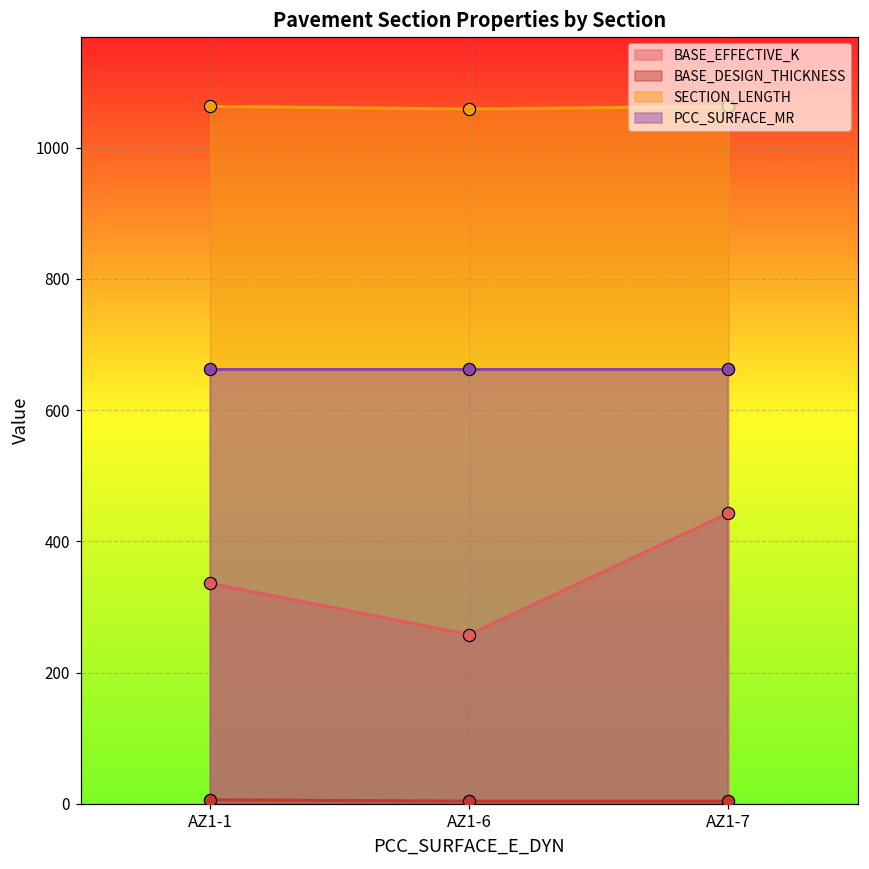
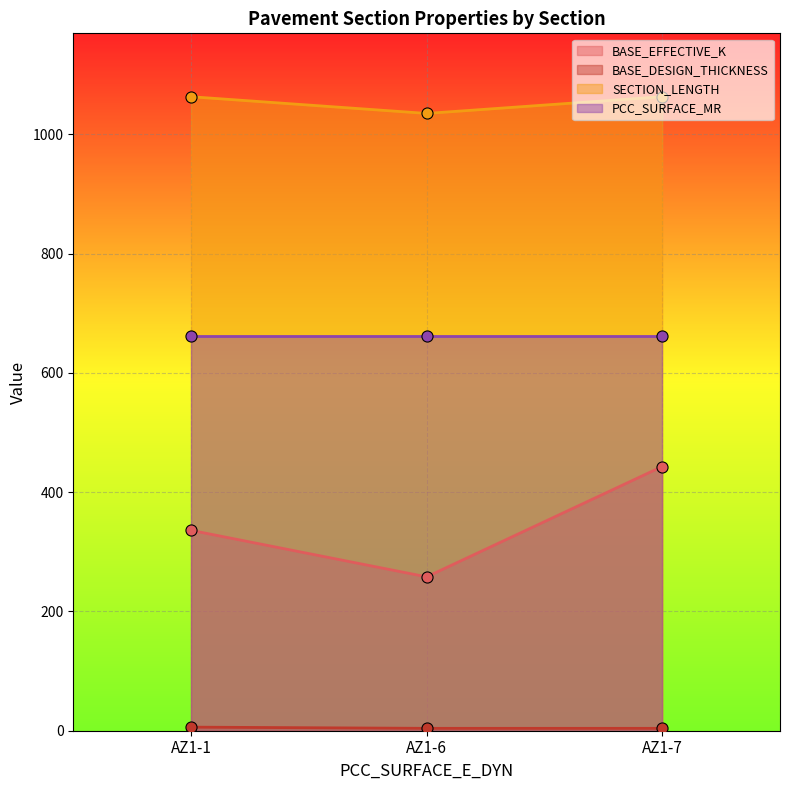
SECTION_LENGTH, AZ1-6: 1060 -> 1040
